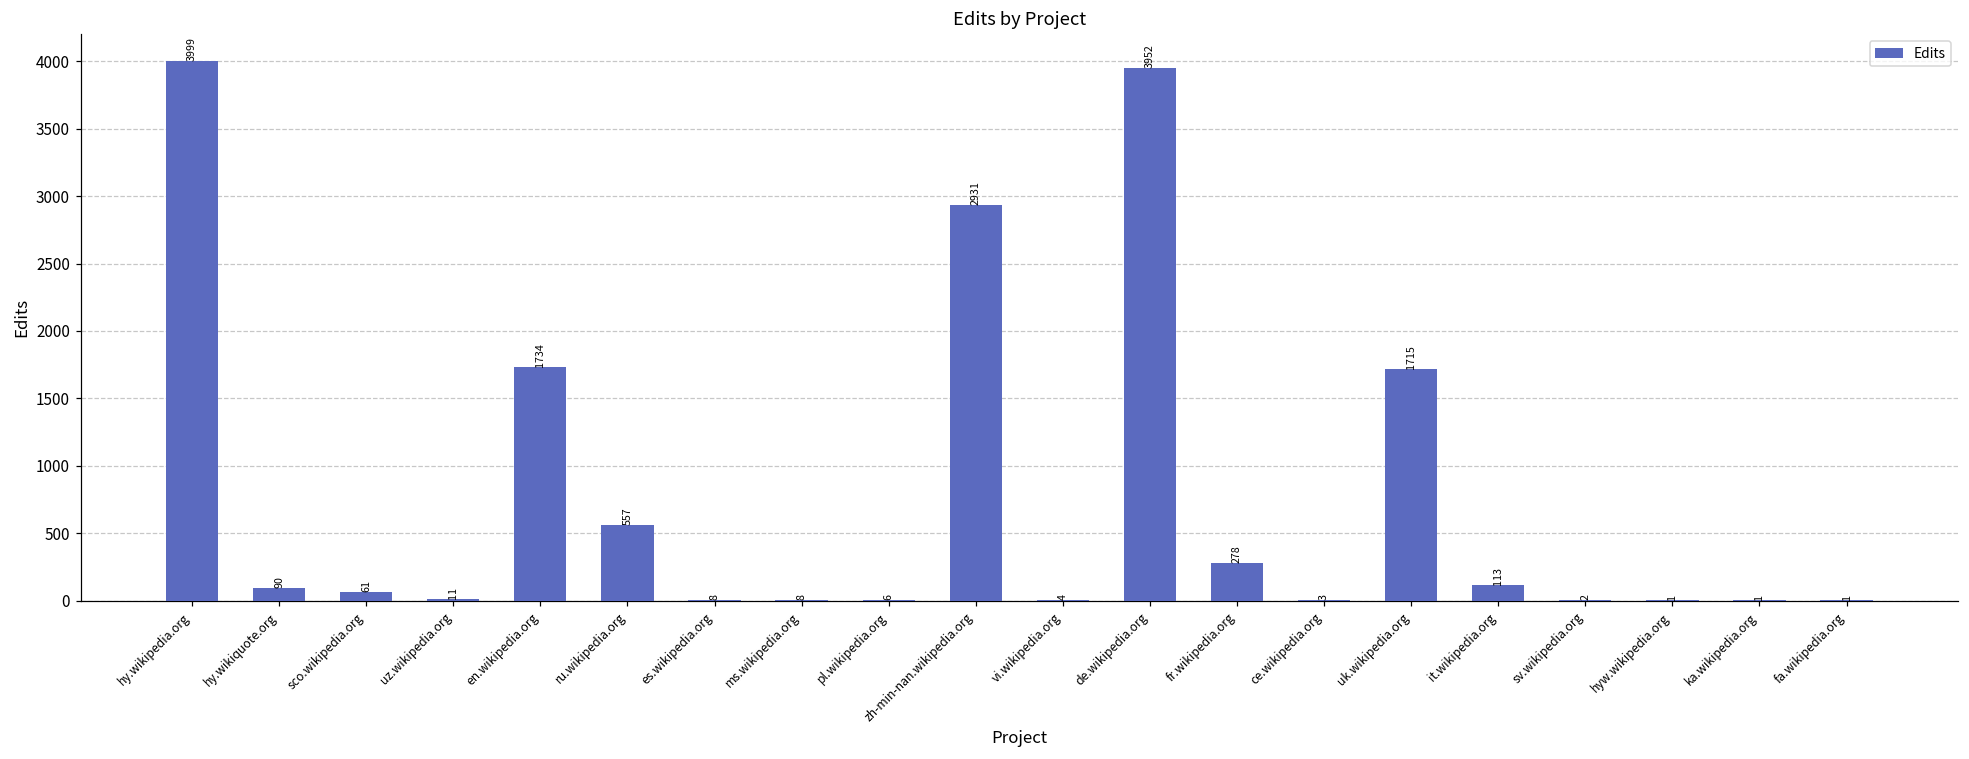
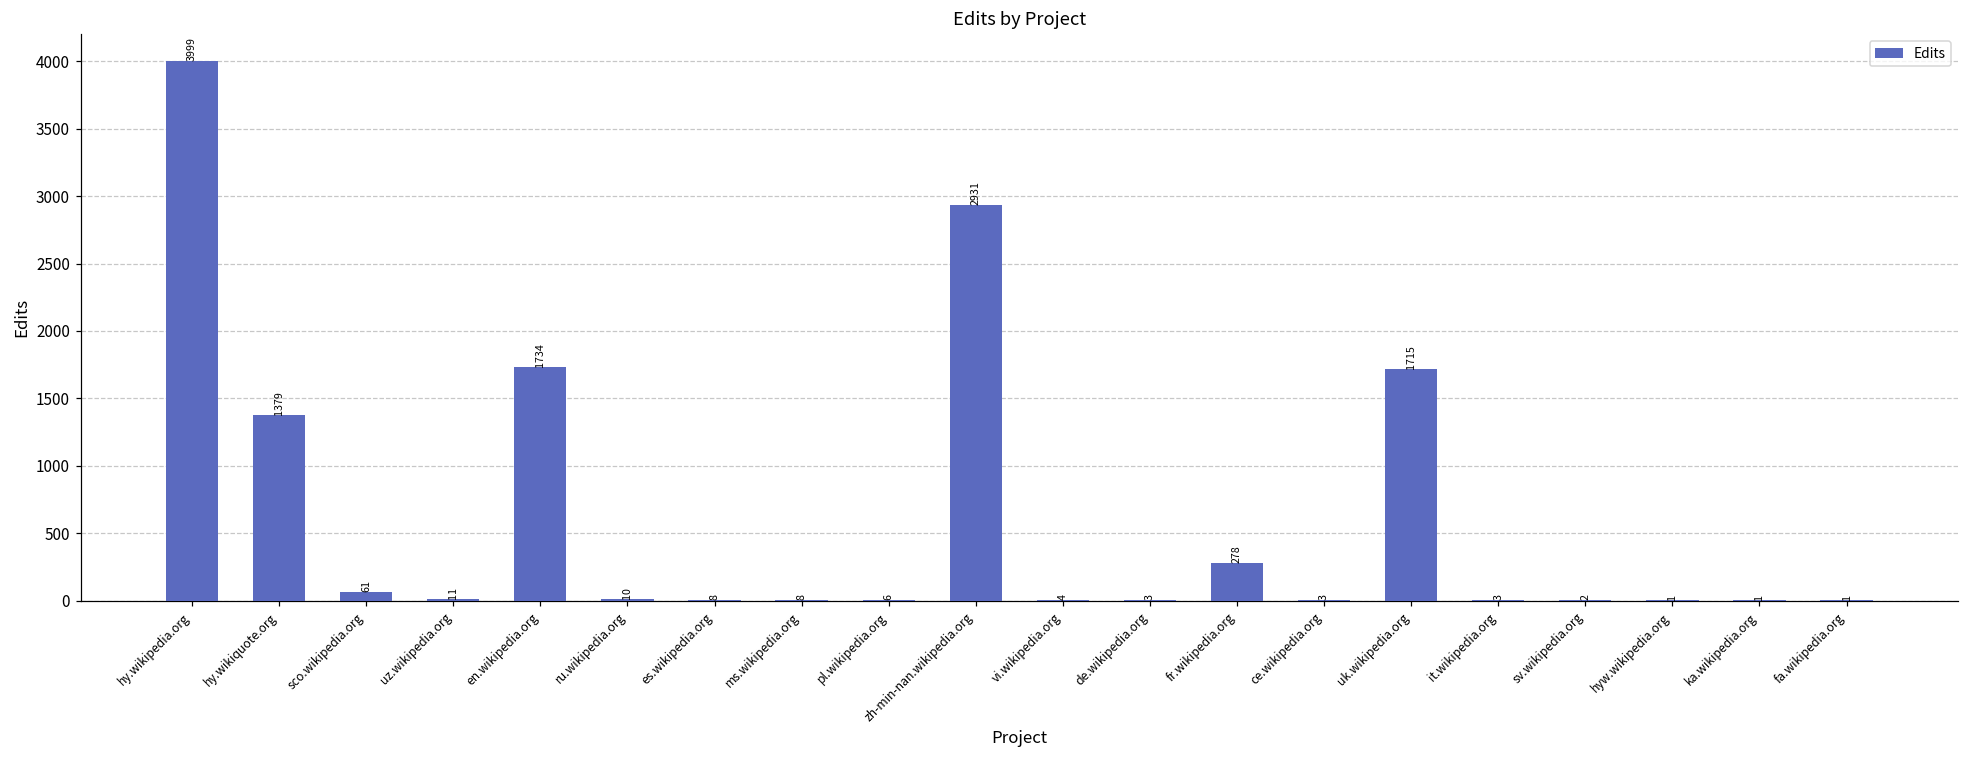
hy.wikiquote.org: 90 -> 1379
ru.wikipedia.org: 557 -> 10
de.wikipedia.org: 3952 -> 3
it.wikipedia.org: 113 -> 3
